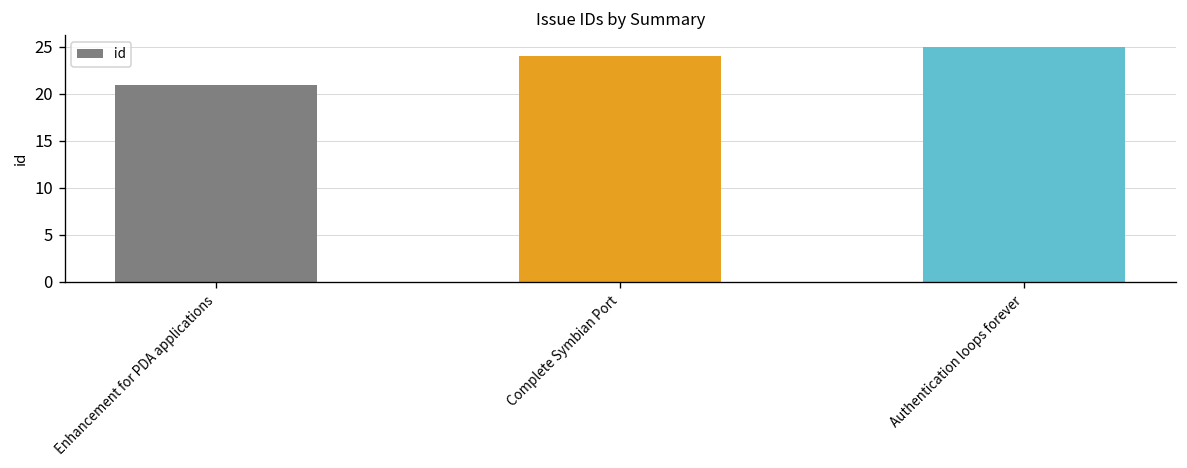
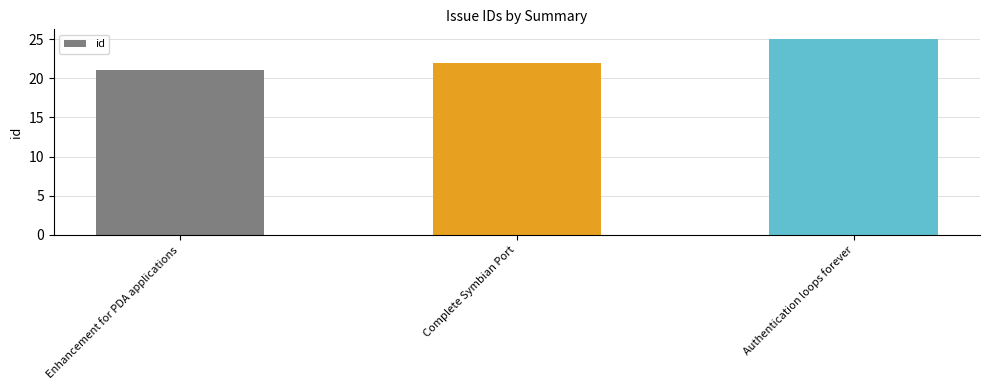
Complete Symbian Port: 24 -> 22
